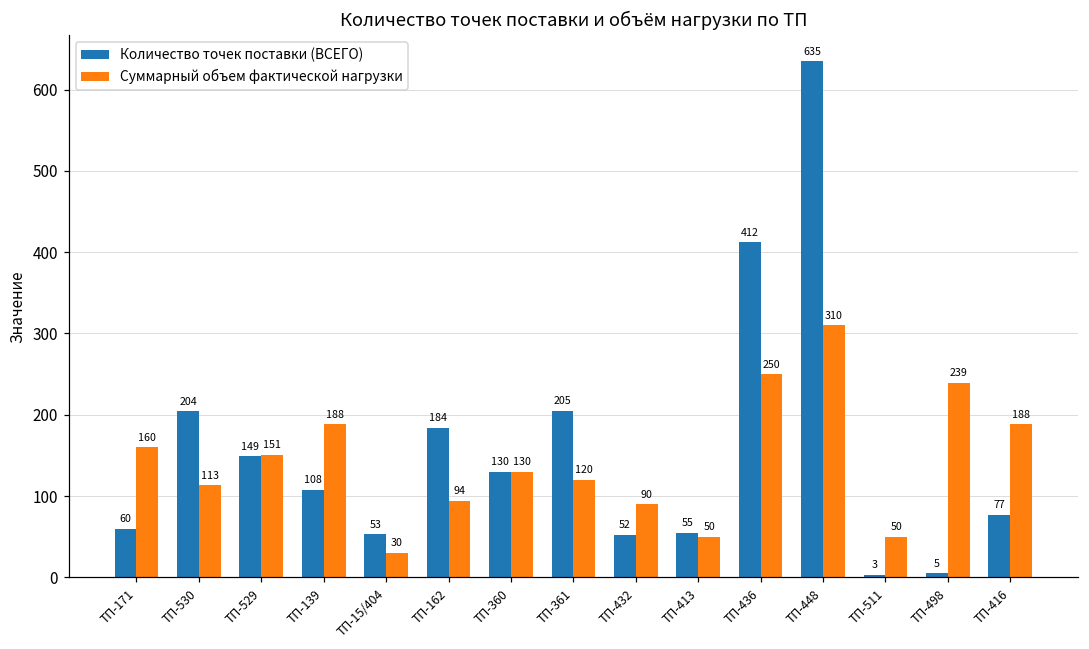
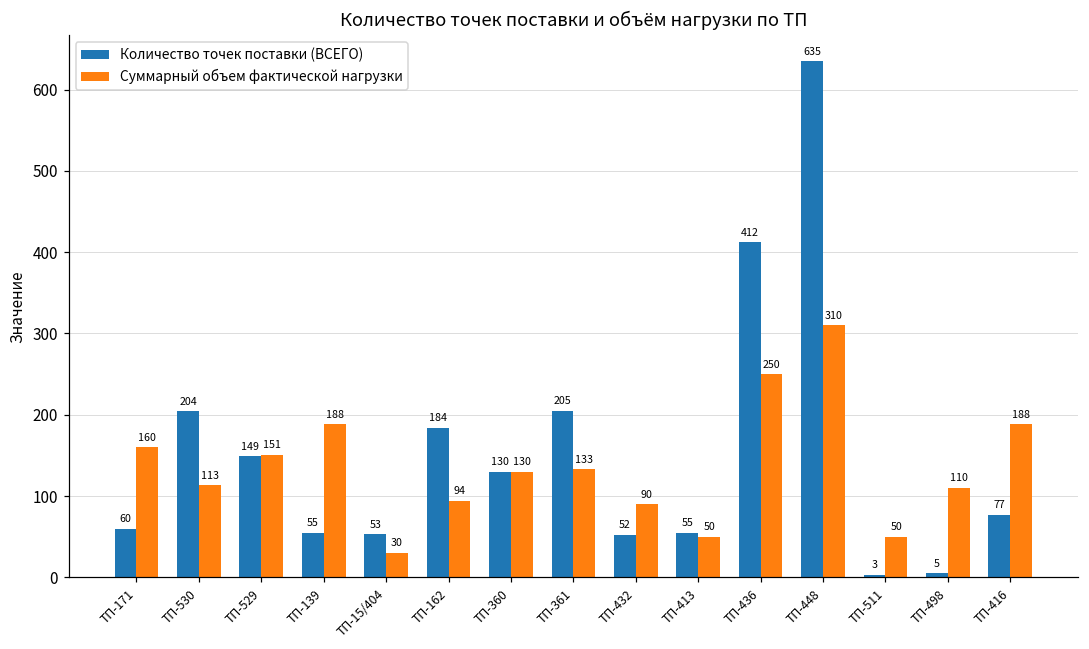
Количество точек поставки (ВСЕГО), ТП-139: 108 -> 55
Суммарный объем фактической нагрузки, ТП-361: 120 -> 133
Суммарный объем фактической нагрузки, ТП-498: 239 -> 110
